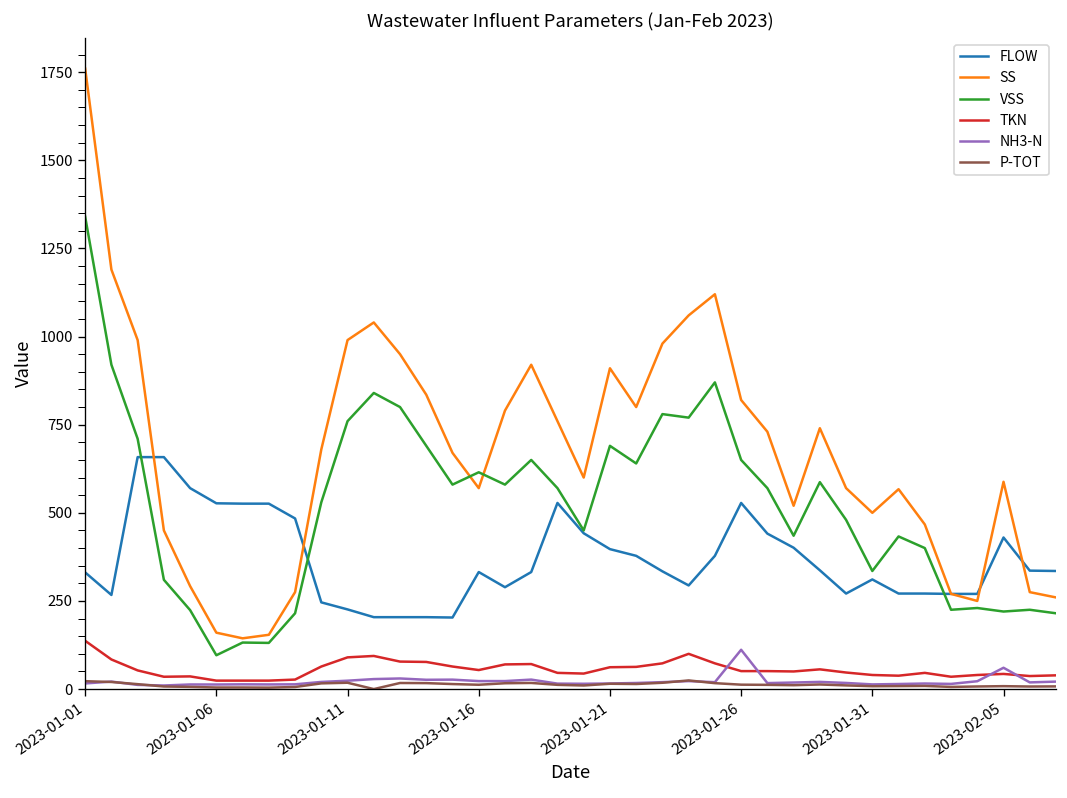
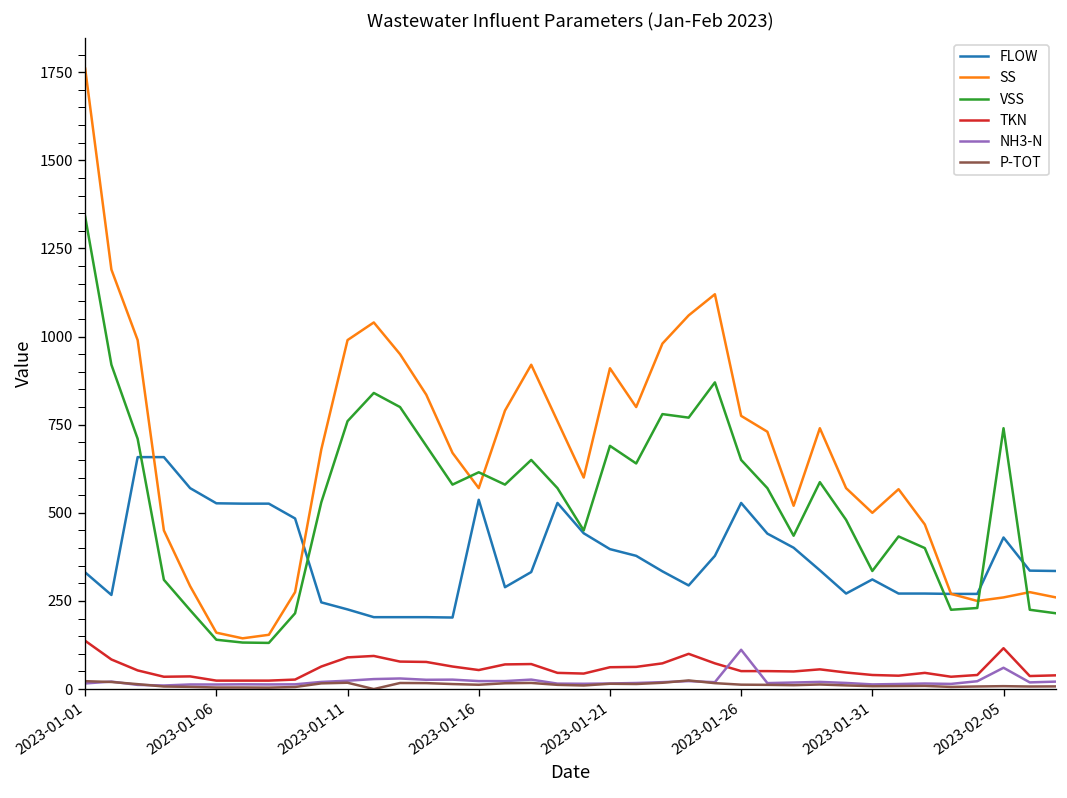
VSS, 2023-01-06: 100 -> 140
FLOW, 2023-01-16: 330 -> 540
SS, 2023-01-26: 820 -> 780
SS, 2023-02-05: 590 -> 260
VSS, 2023-02-05: 220 -> 740
TKN, 2023-02-05: 40 -> 120
